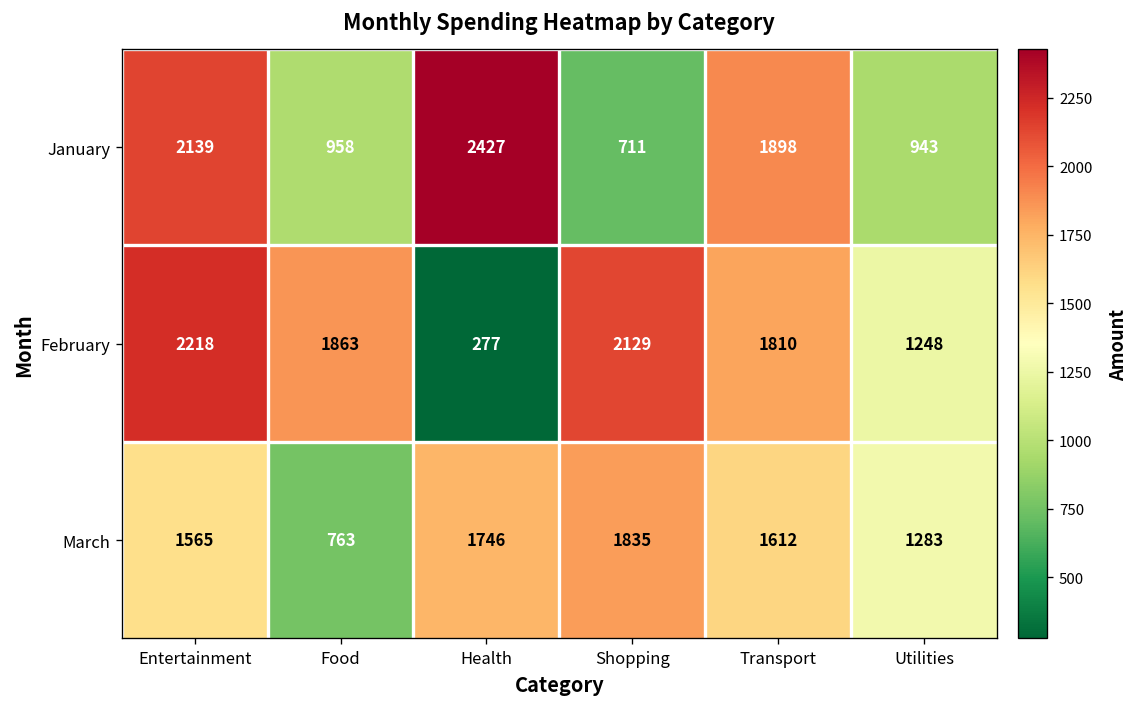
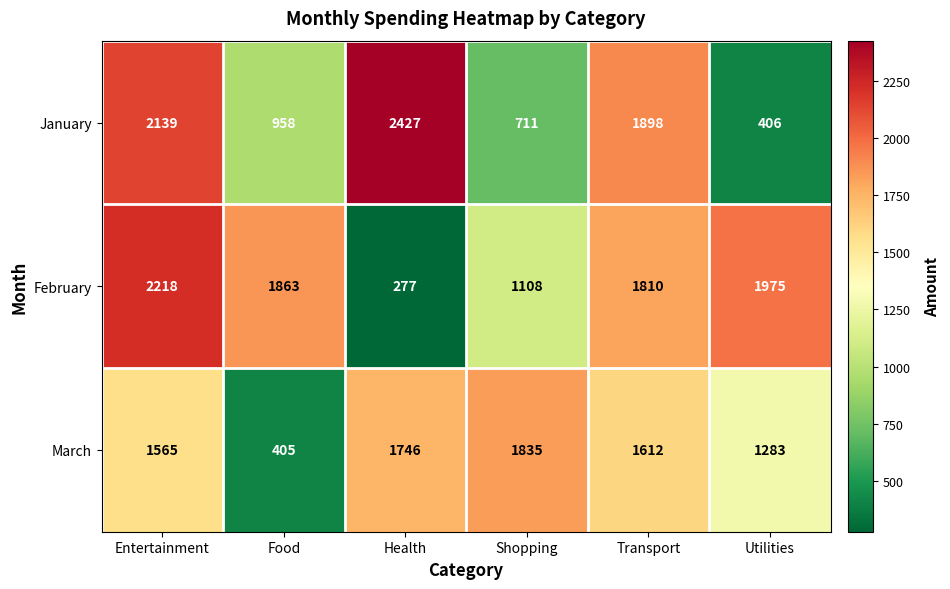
January, Utilities: 943 -> 406
February, Shopping: 2129 -> 1108
February, Utilities: 1248 -> 1975
March, Food: 763 -> 405
